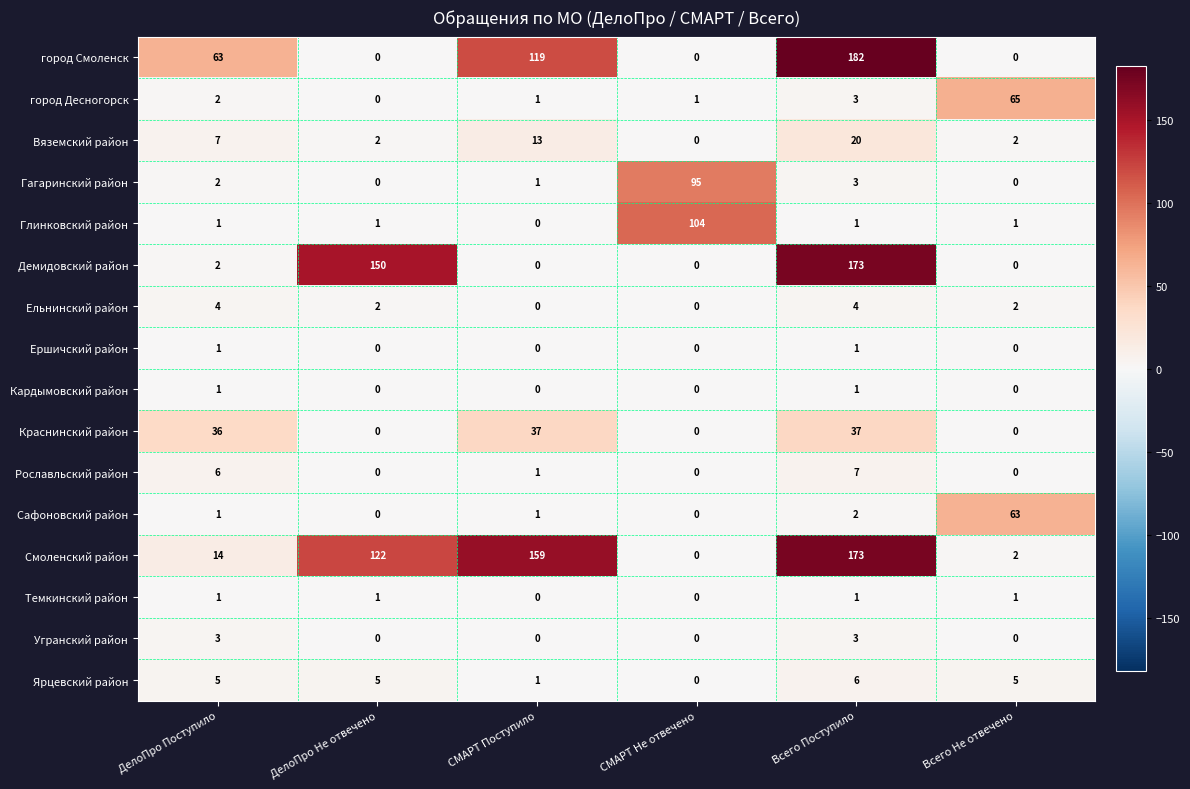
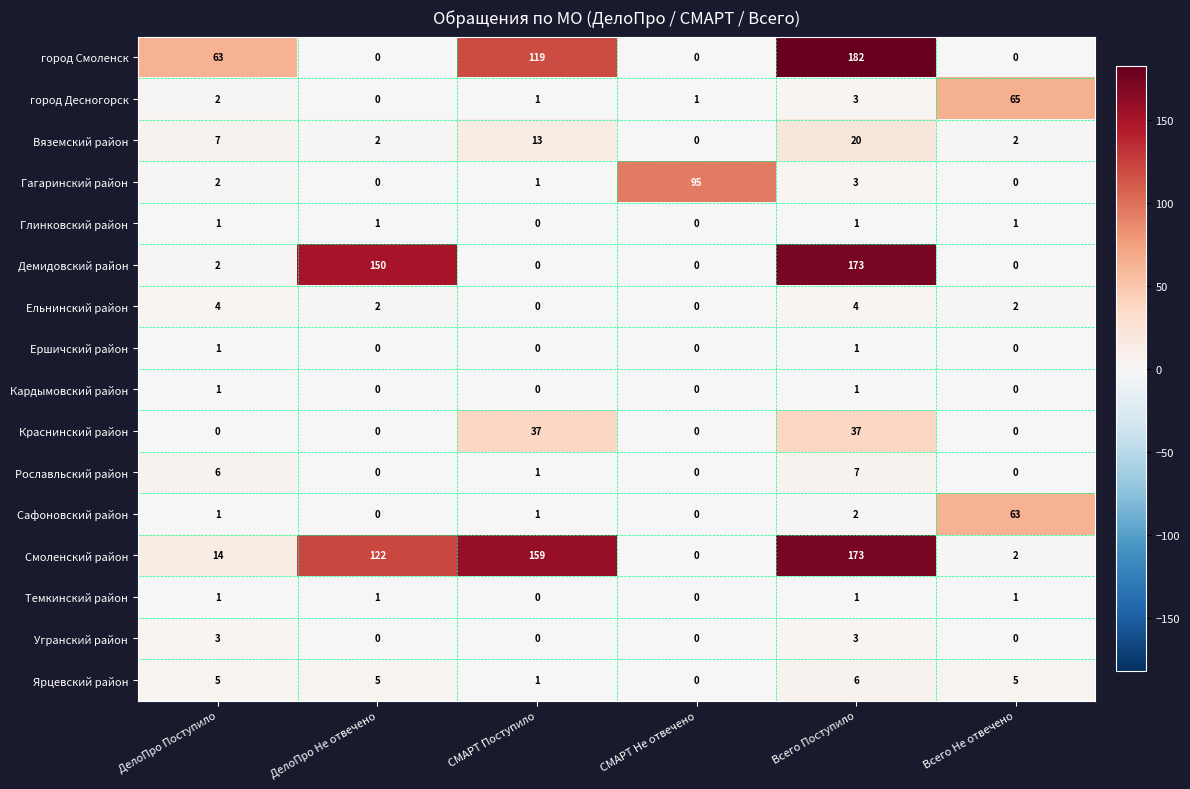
Глинковский район, СМАРТ Не отвечено: 104 -> 0
Краснинский район, ДелоПро Поступило: 36 -> 0
